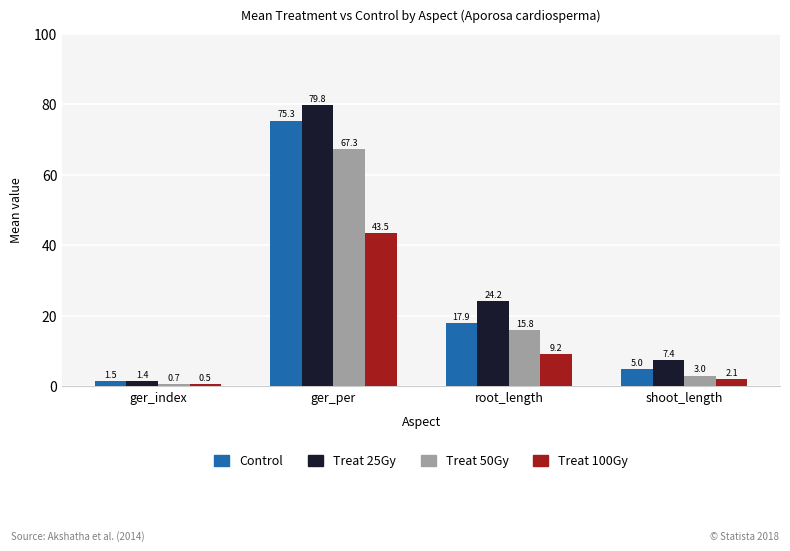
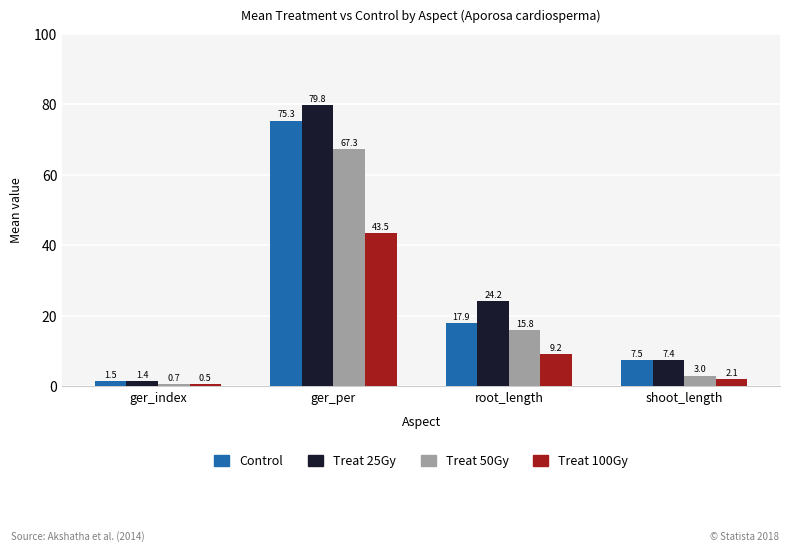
Control, shoot_length: 5.0 -> 7.5
